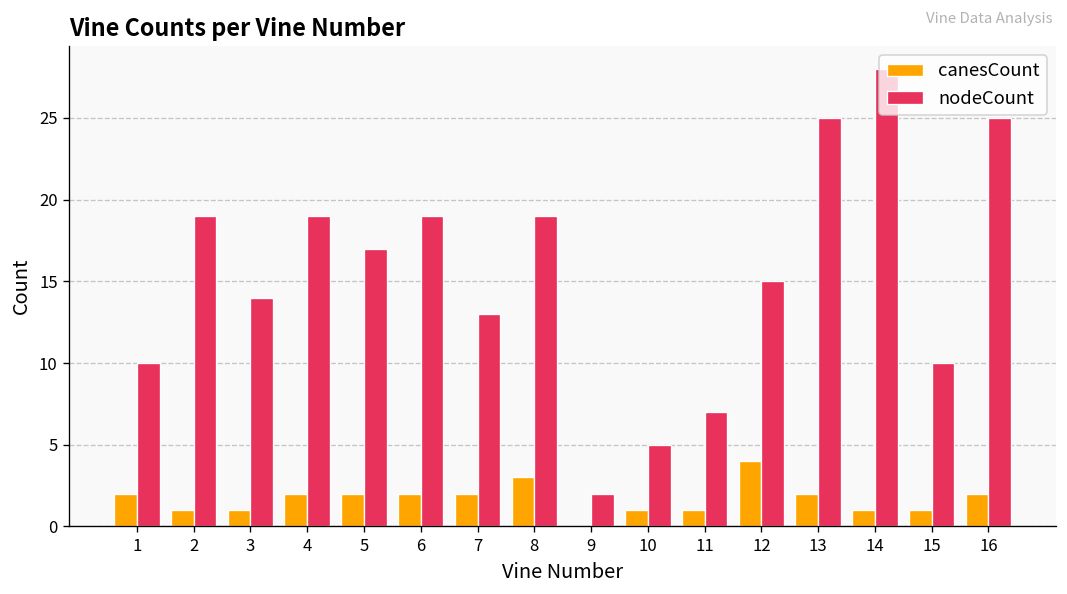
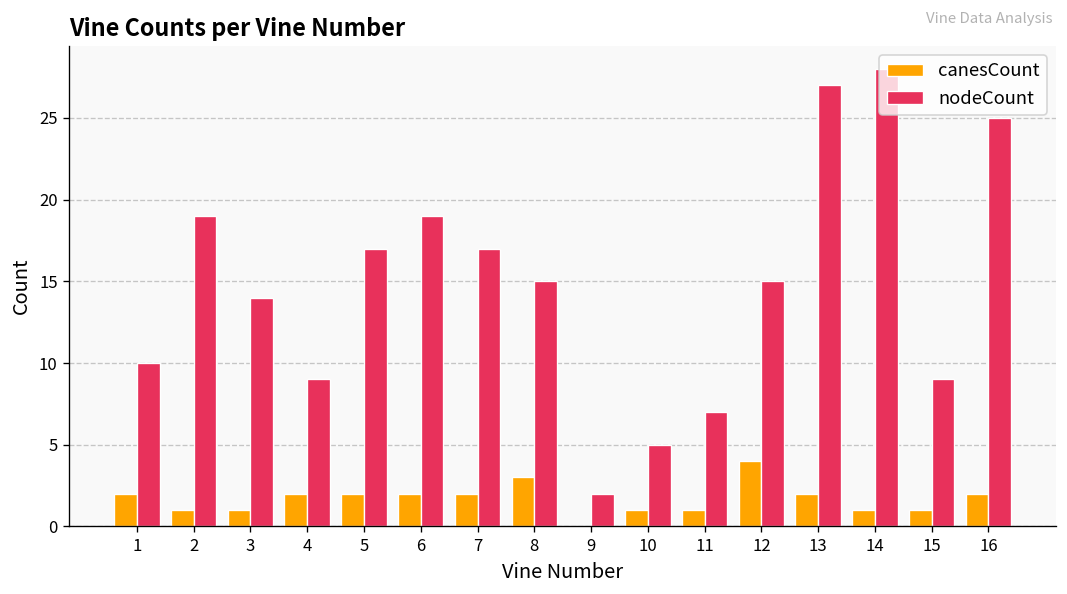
nodeCount, 4: 19 -> 9
nodeCount, 7: 13 -> 17
nodeCount, 8: 19 -> 15
nodeCount, 13: 25 -> 27
nodeCount, 15: 10 -> 9
